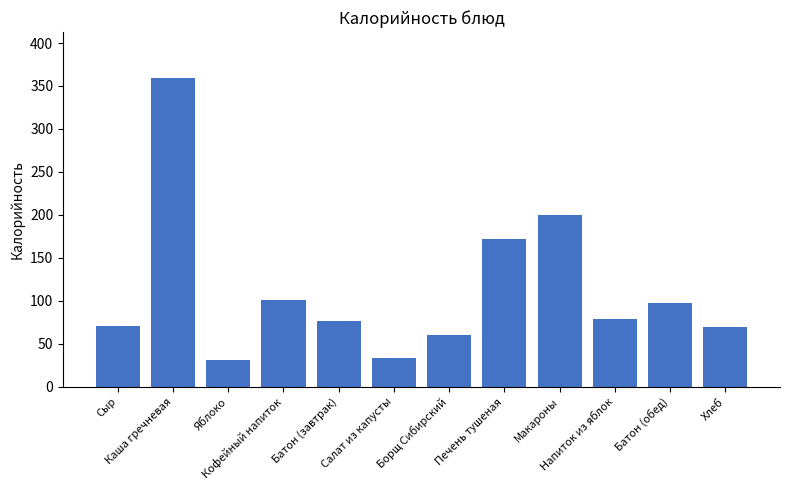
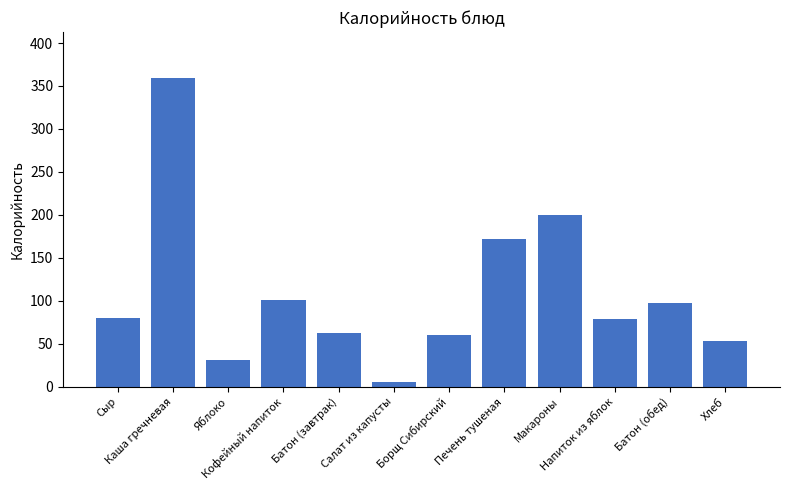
Сыр: 70 -> 80
Батон (завтрак): 80 -> 60
Салат из капусты: 30 -> 10
Хлеб: 70 -> 50
